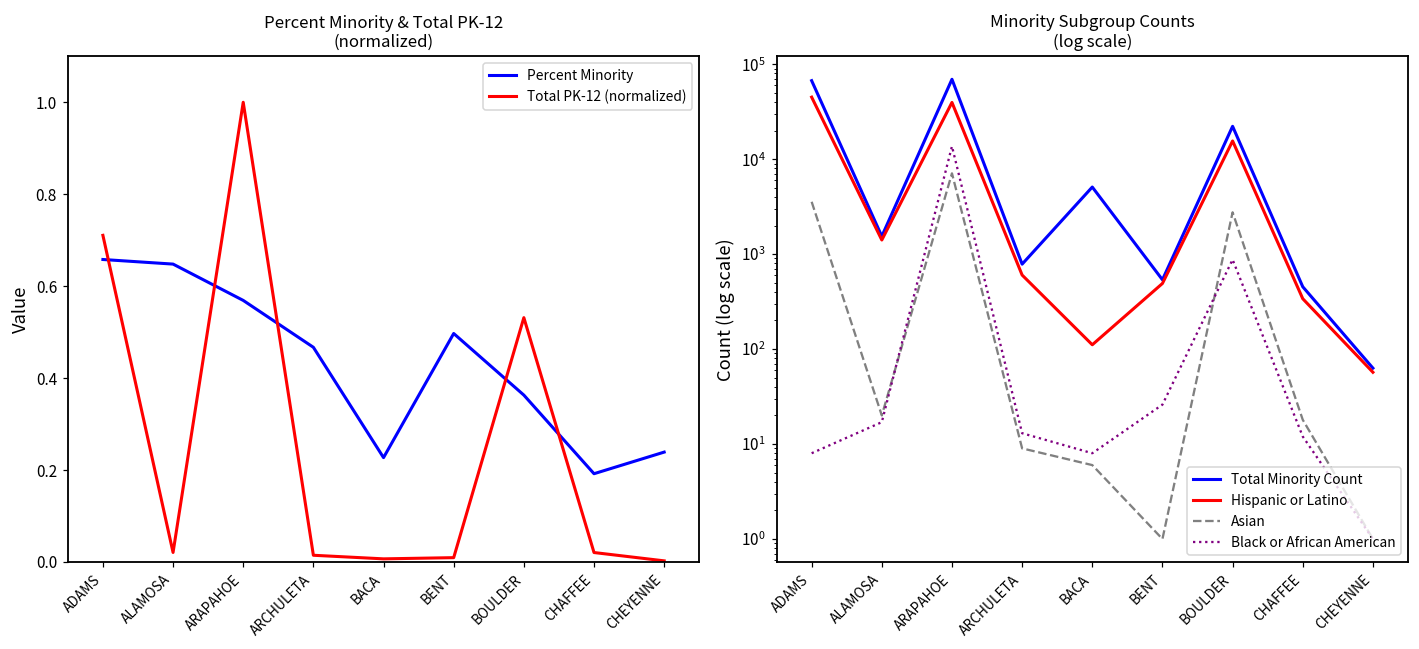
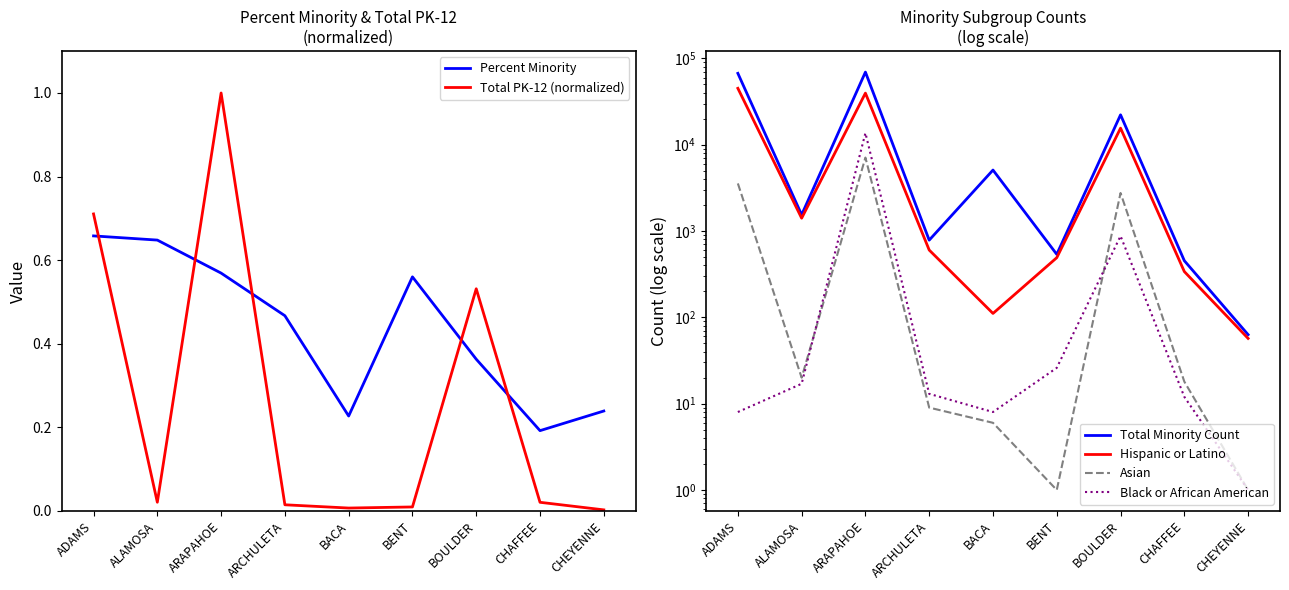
Percent Minority & Total PK-12 (normalized), Percent Minority, BENT: 0.50 -> 0.56
